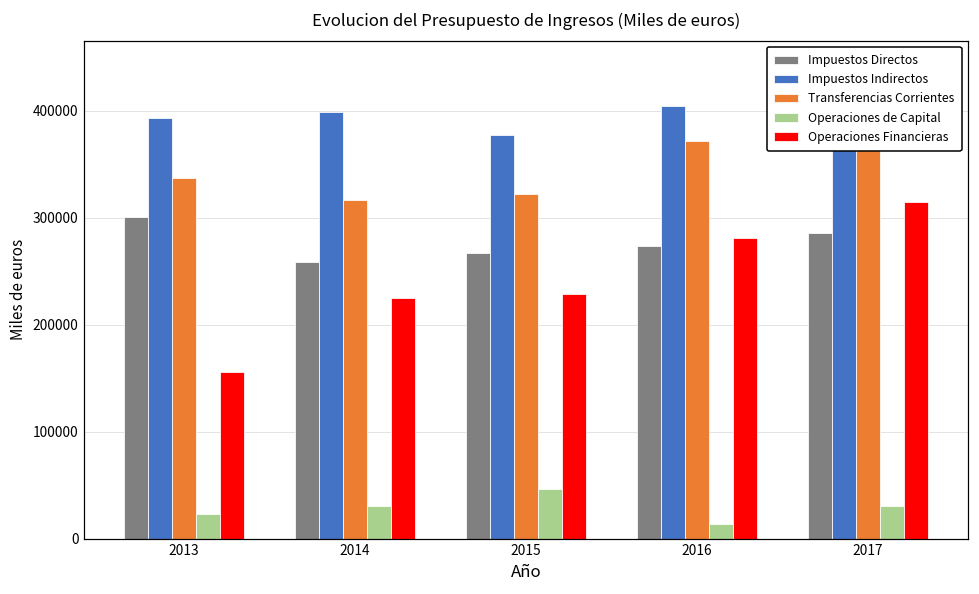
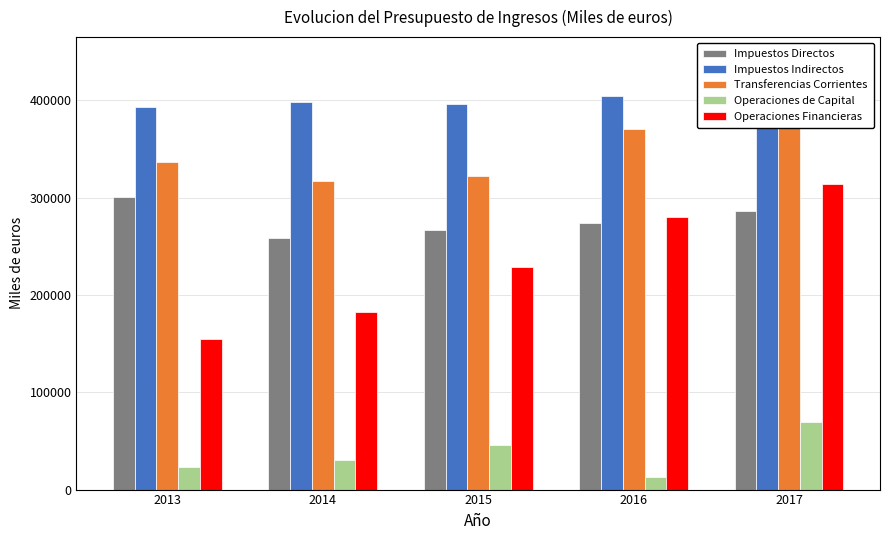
Operaciones Financieras, 2014: 220000 -> 180000
Impuestos Indirectos, 2015: 380000 -> 400000
Operaciones de Capital, 2017: 30000 -> 70000
